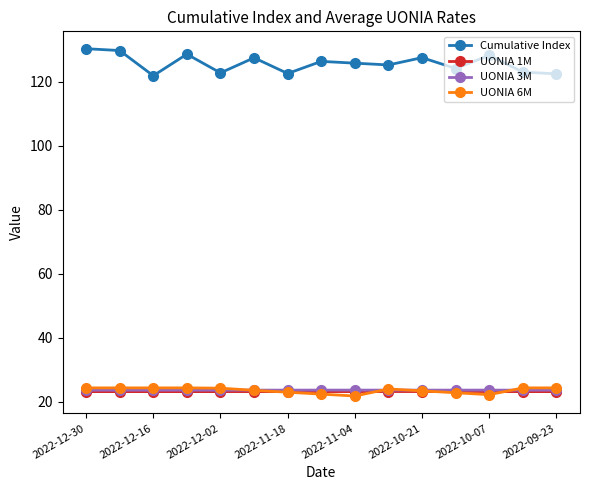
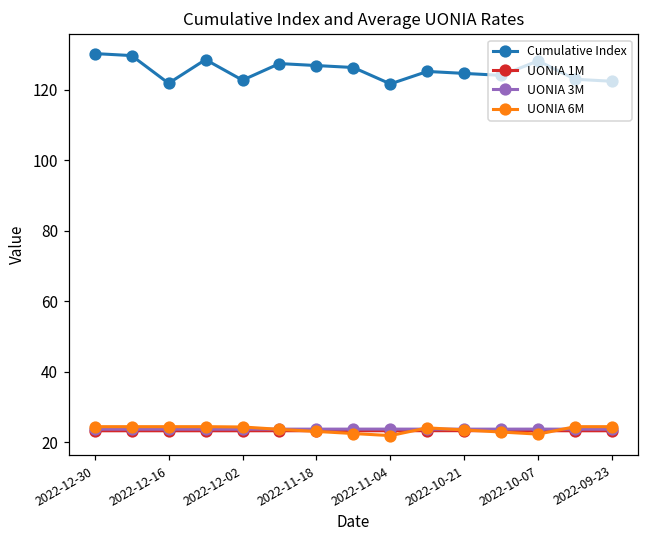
Cumulative Index, 2022-11-18: 123 -> 127
Cumulative Index, 2022-11-04: 126 -> 122
Cumulative Index, 2022-10-21: 127 -> 125
